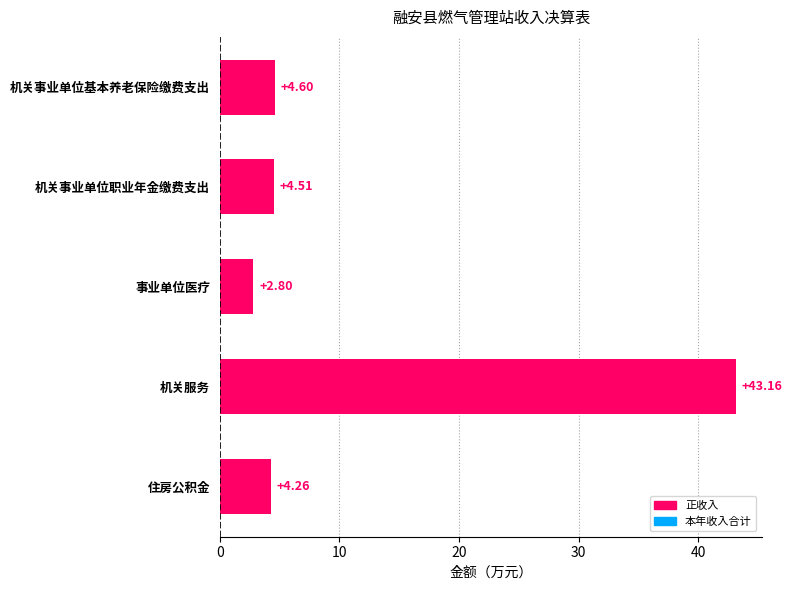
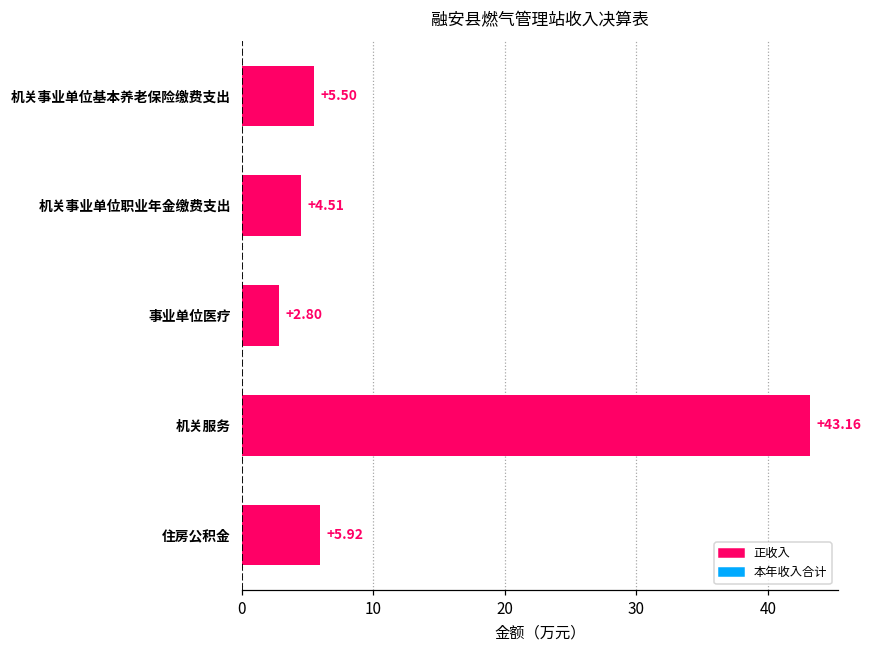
机关事业单位基本养老保险缴费支出: +4.60 -> +5.50
住房公积金: +4.26 -> +5.92
